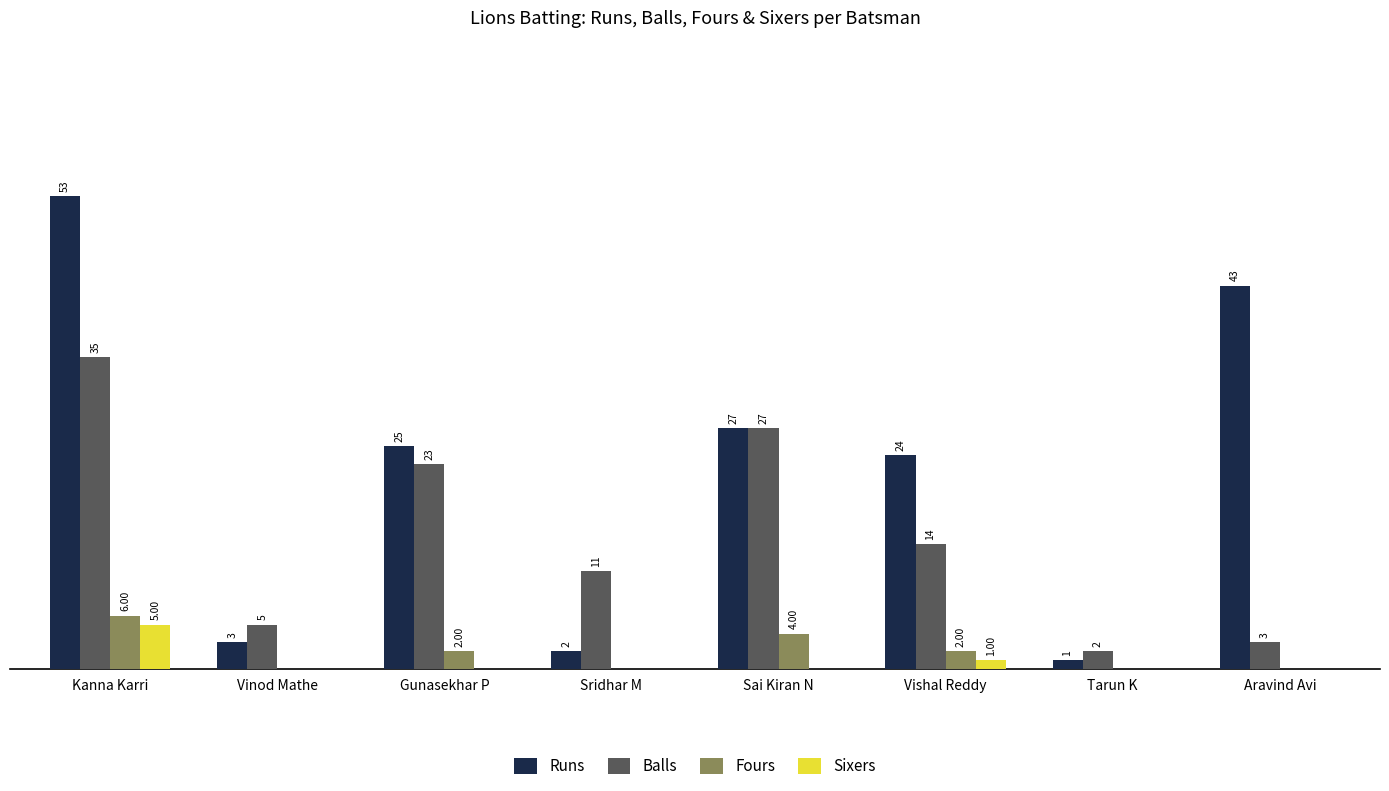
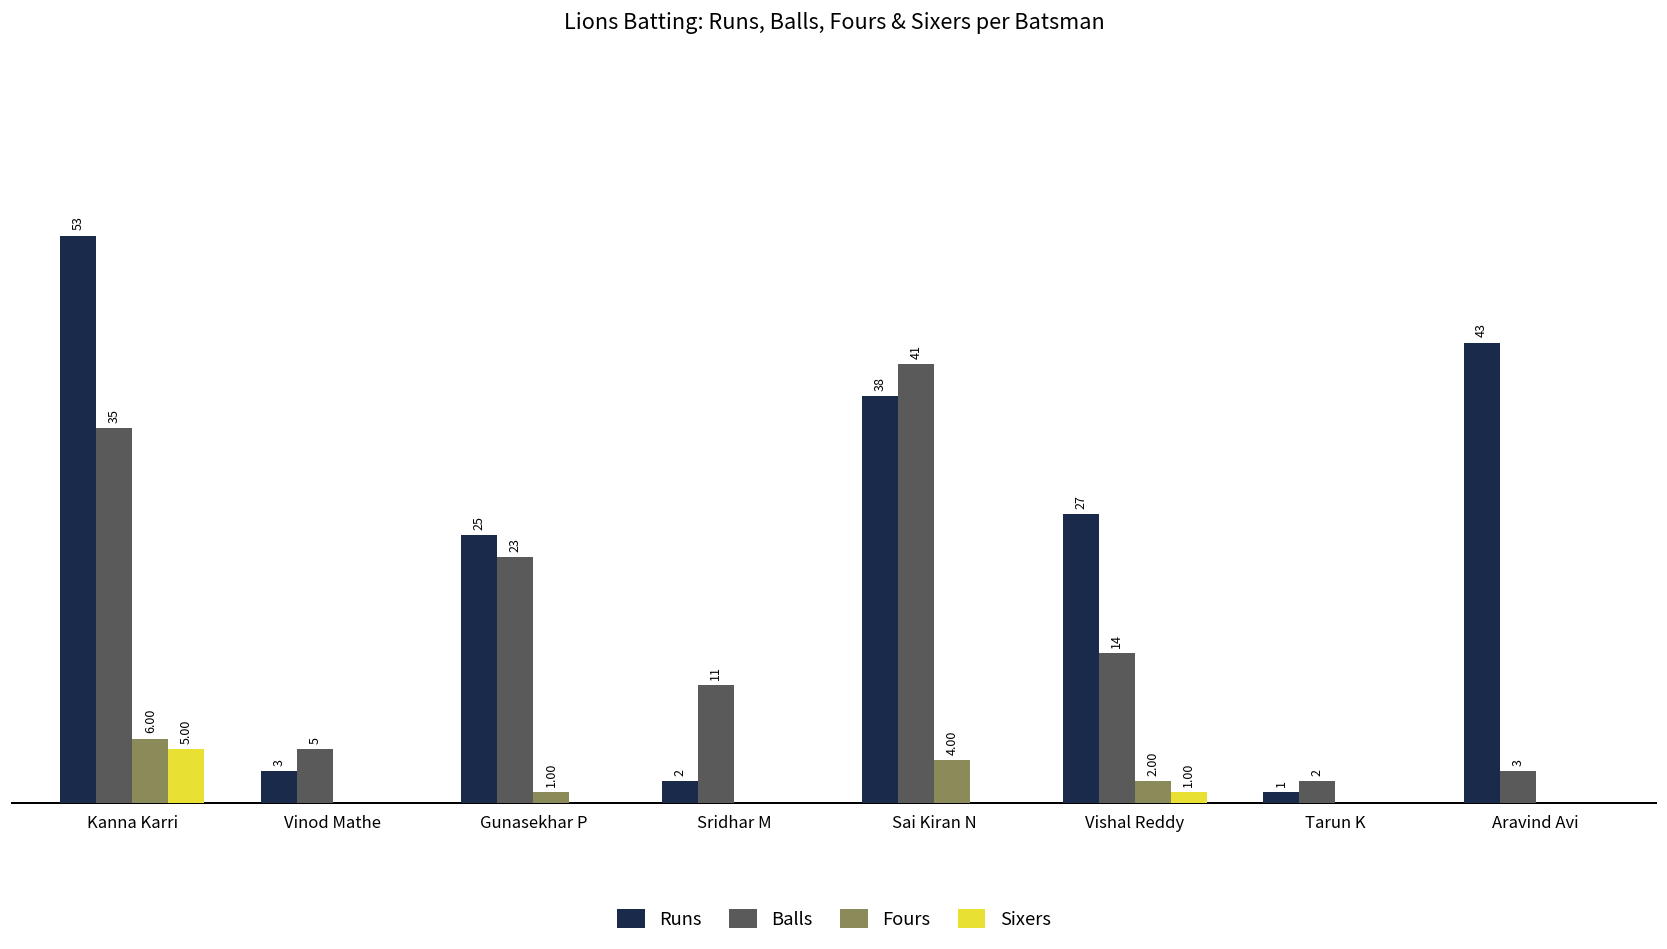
Fours, Gunasekhar P: 2.00 -> 1.00
Runs, Sai Kiran N: 27 -> 38
Balls, Sai Kiran N: 27 -> 41
Runs, Vishal Reddy: 24 -> 27
